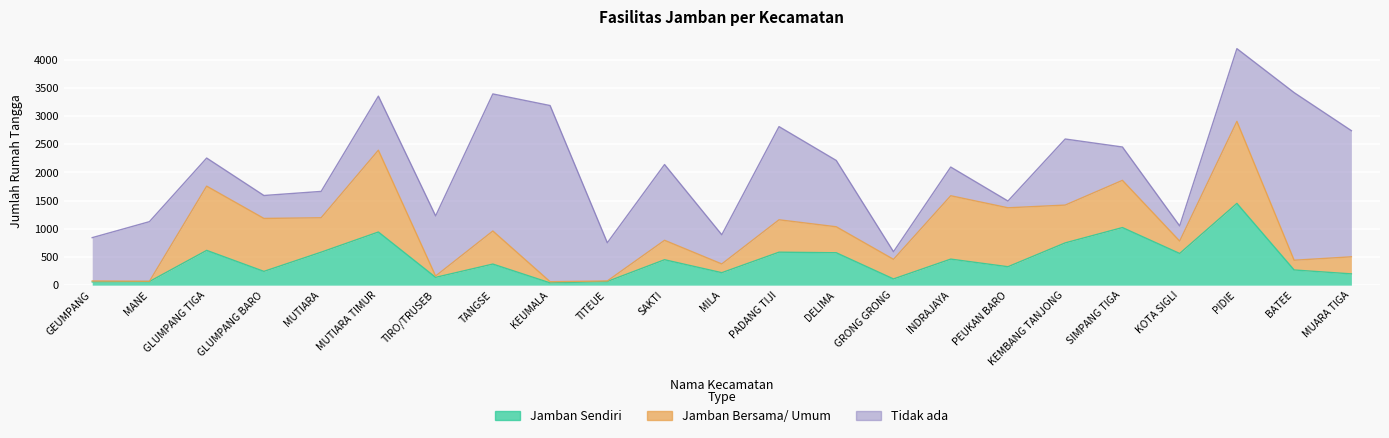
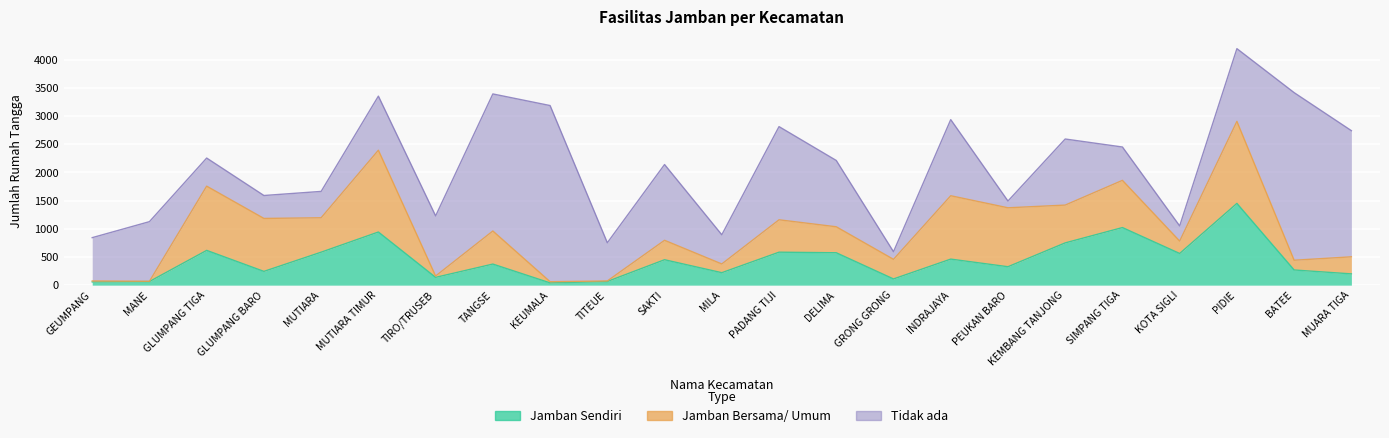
Tidak ada, INDRAJAYA: 500 -> 1400
